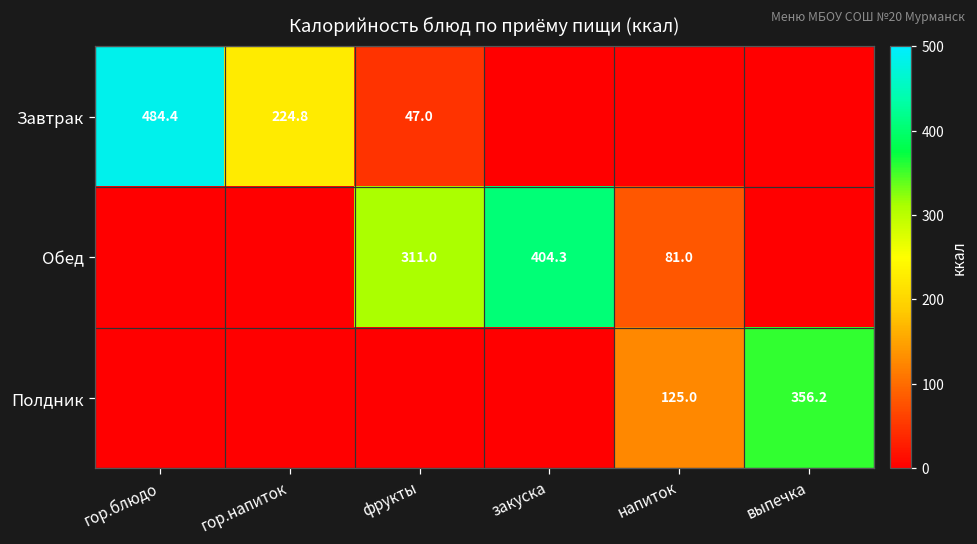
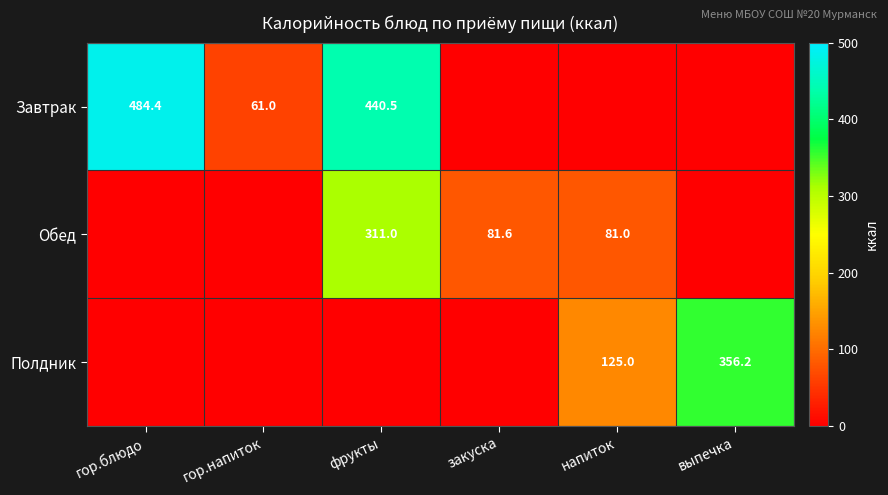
Завтрак, гор.напиток: 224.8 -> 61.0
Завтрак, фрукты: 47.0 -> 440.5
Обед, закуска: 404.3 -> 81.6
